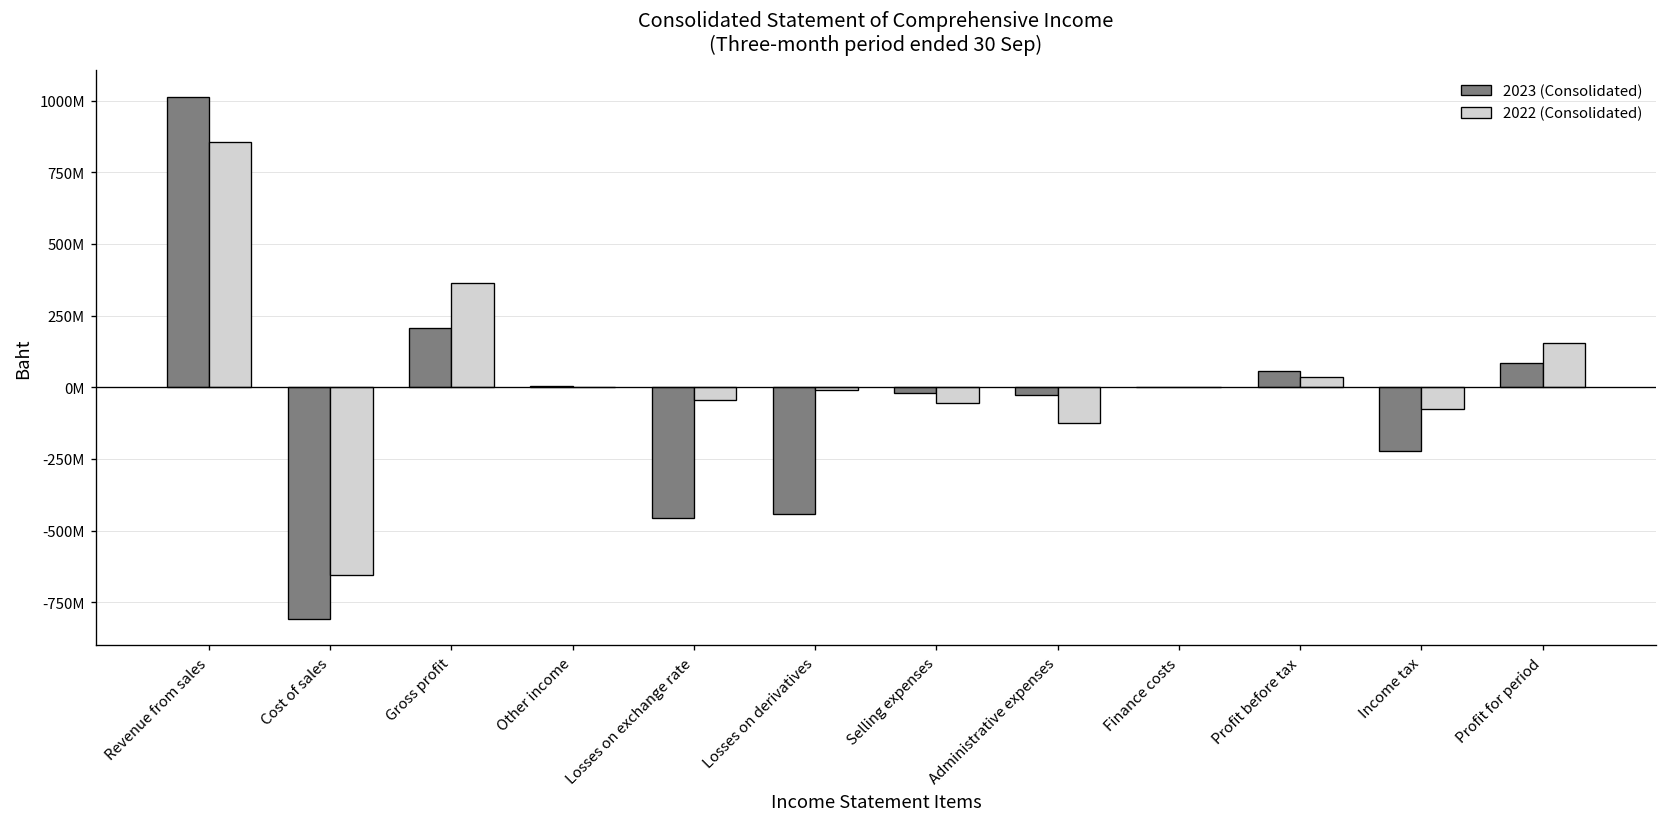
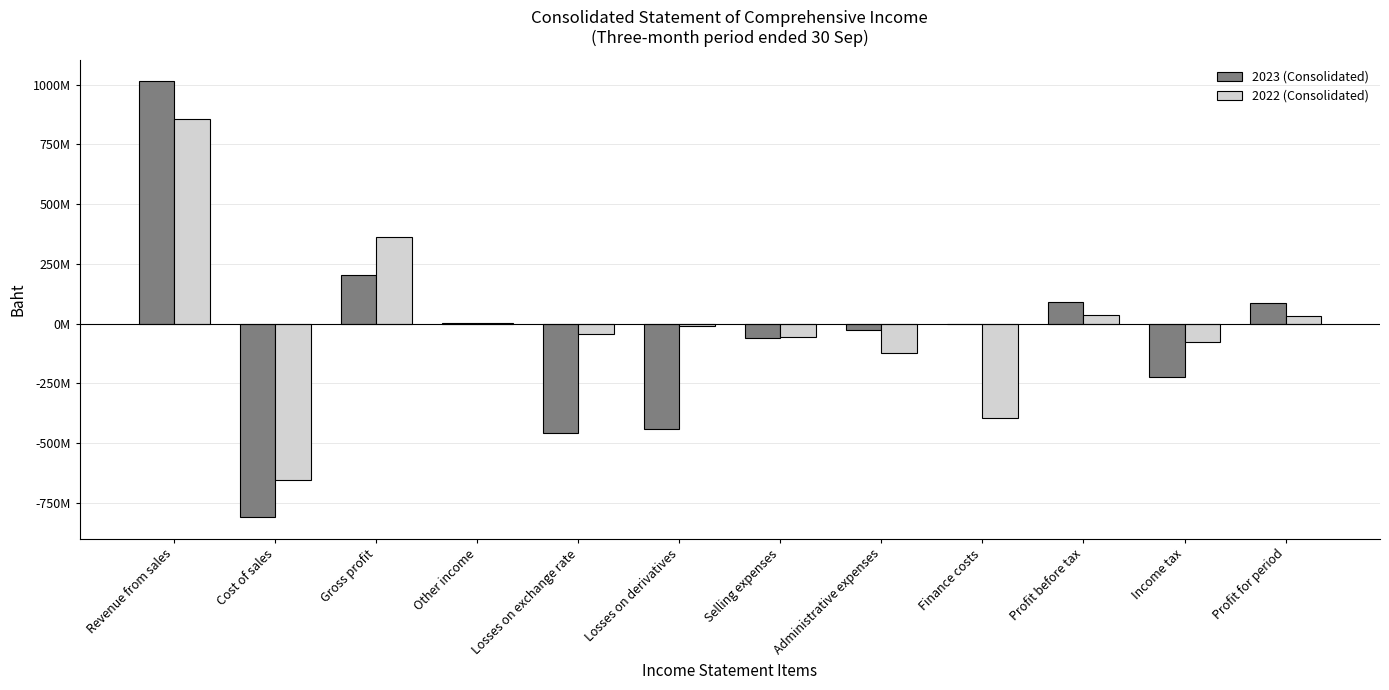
2023 (Consolidated), Selling expenses: -20000000 -> -60000000
2022 (Consolidated), Finance costs: 0 -> -400000000
2023 (Consolidated), Profit before tax: 60000000 -> 90000000
2022 (Consolidated), Profit for period: 150000000 -> 30000000
